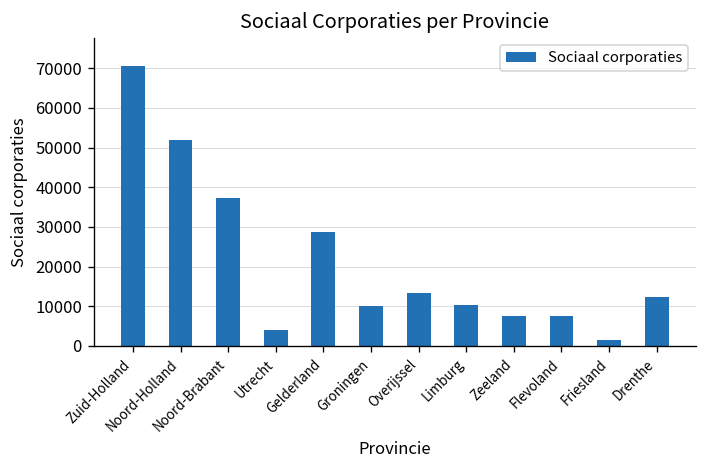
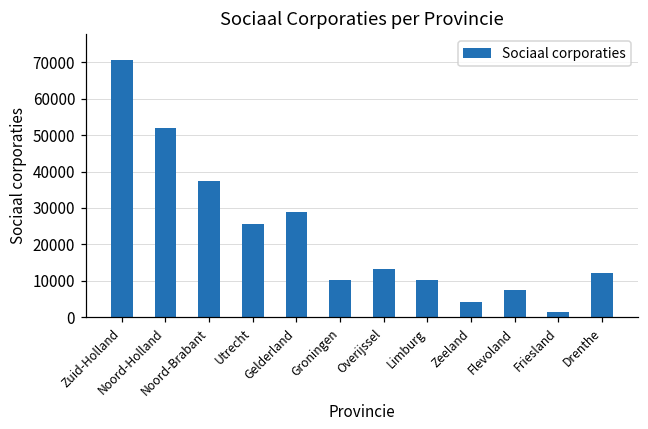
Utrecht: 4000 -> 26000
Zeeland: 8000 -> 4000
